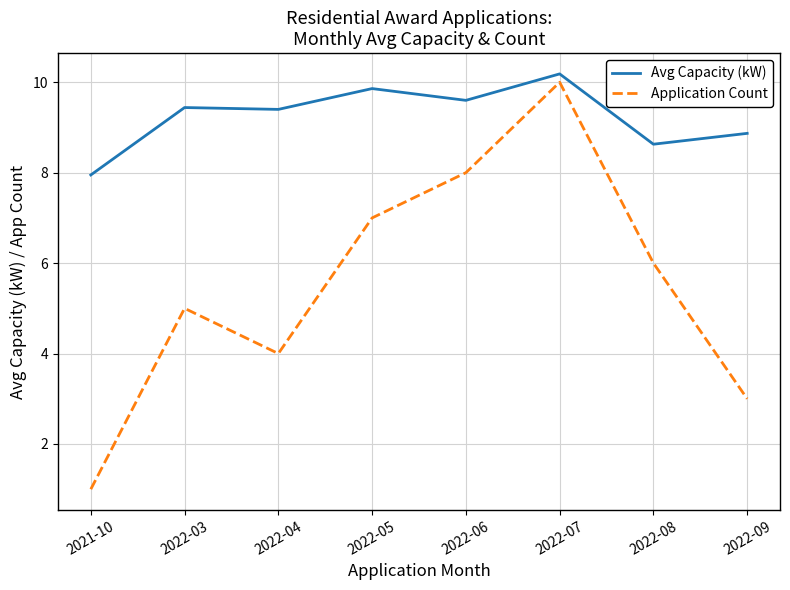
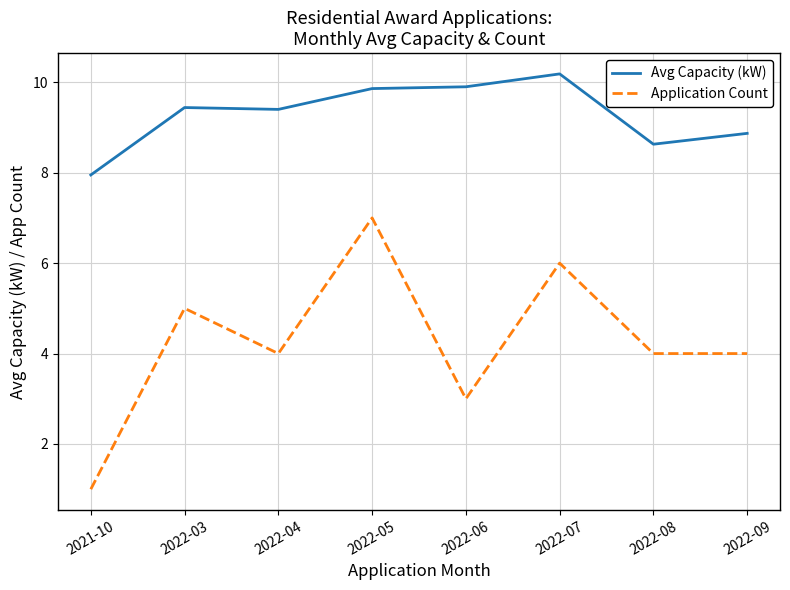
Avg Capacity (kW), 2022-06: 9.6 -> 9.9
Application Count, 2022-06: 8 -> 3
Application Count, 2022-07: 10 -> 6
Application Count, 2022-08: 6 -> 4
Application Count, 2022-09: 3 -> 4
